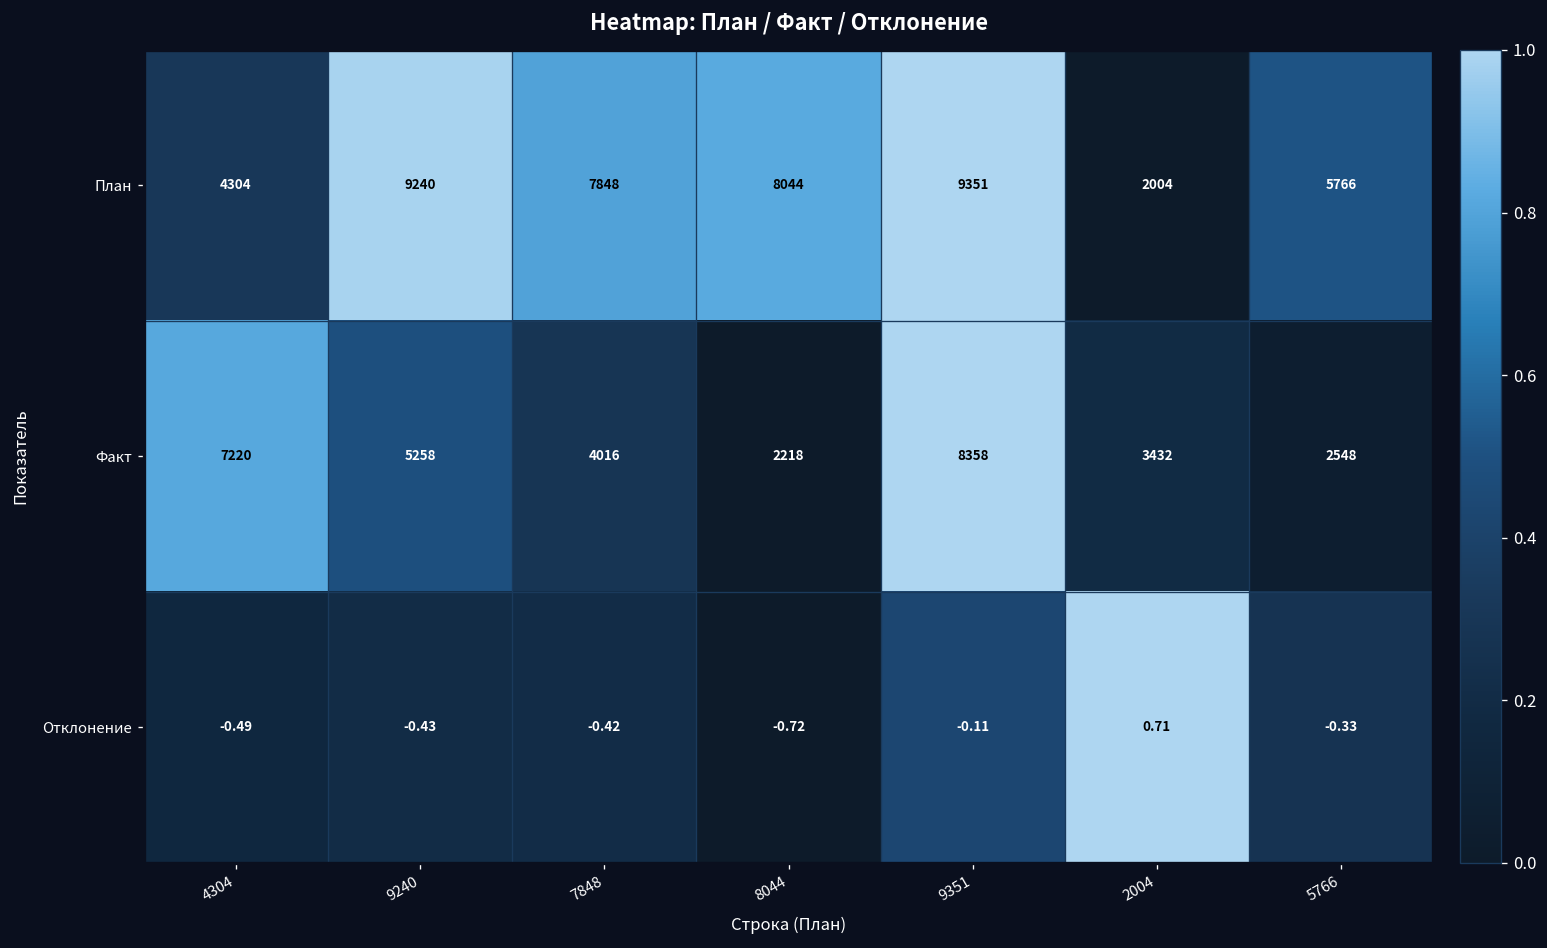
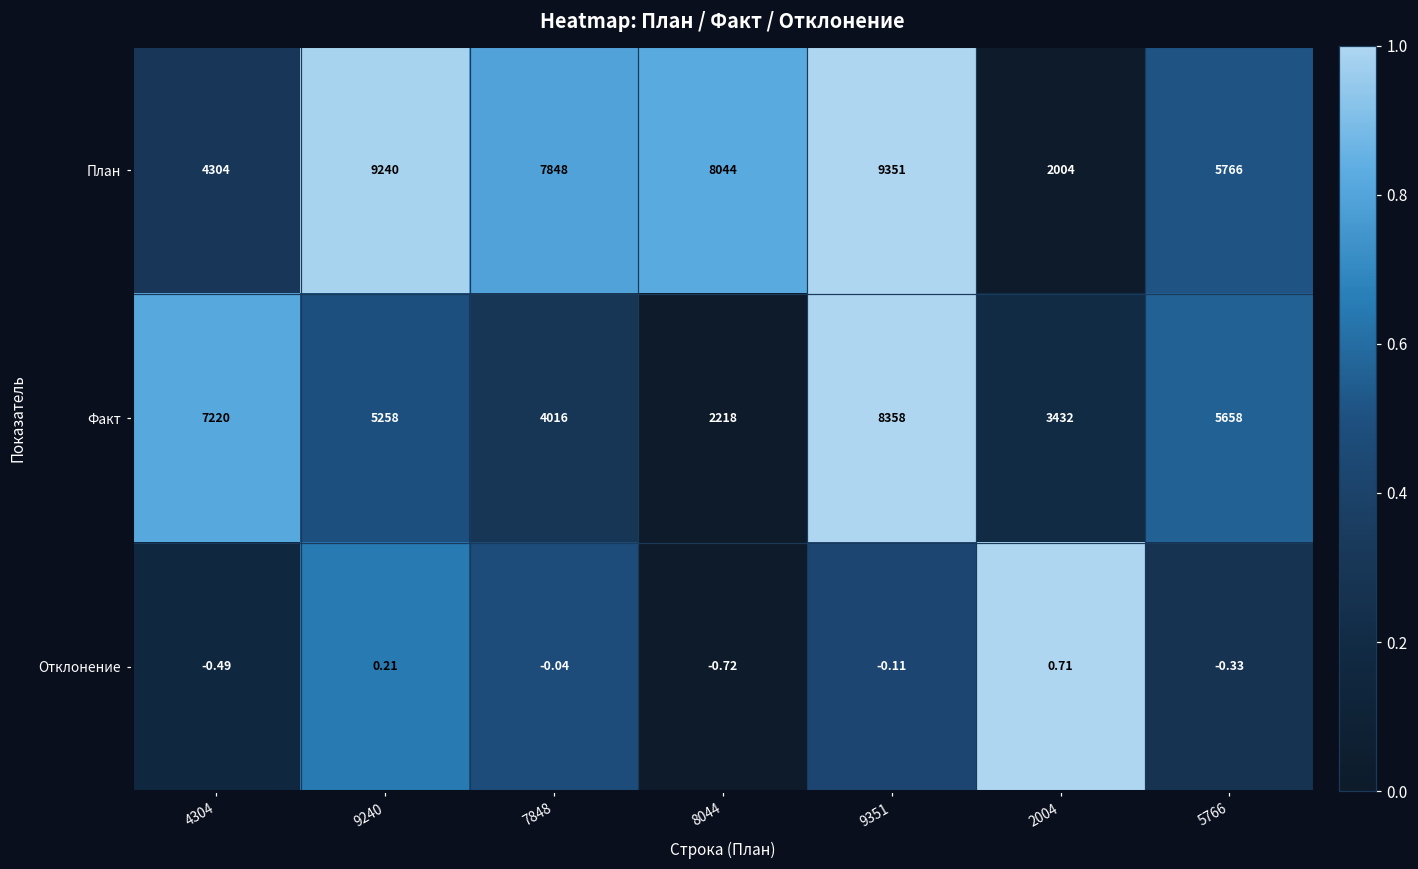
Факт, 5766: 2548 -> 5658
Отклонение, 9240: -0.43 -> 0.21
Отклонение, 7848: -0.42 -> -0.04
